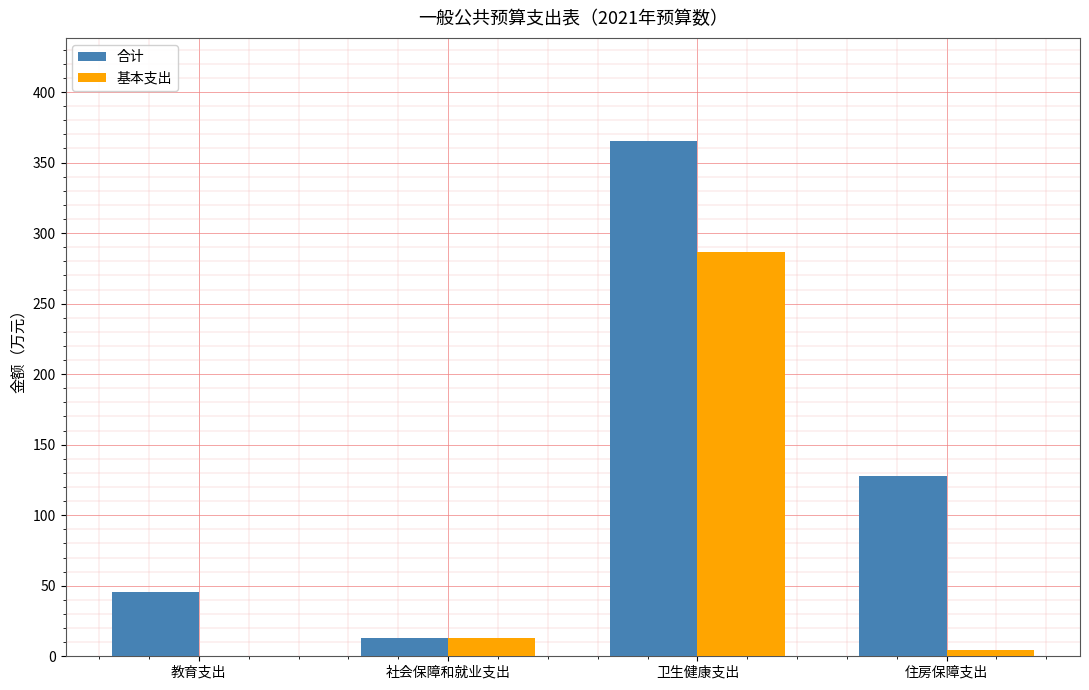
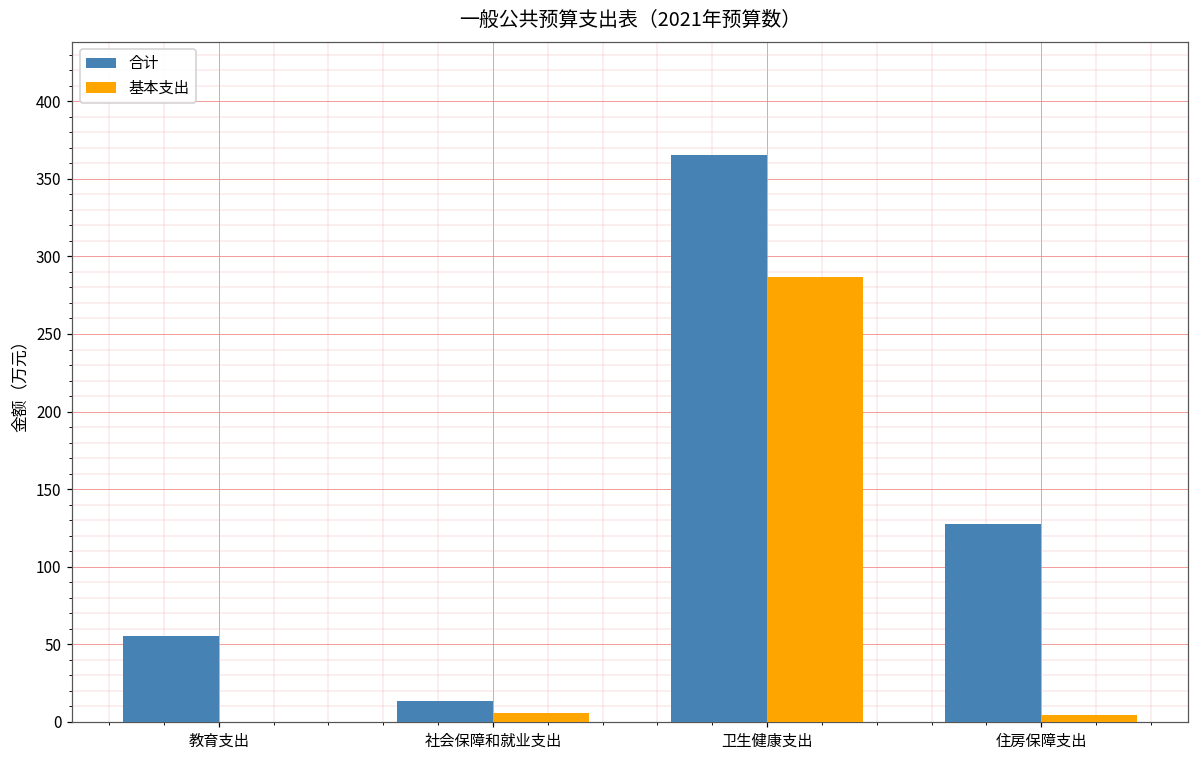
合计, 教育支出: 45 -> 55
基本支出, 社会保障和就业支出: 13 -> 6
